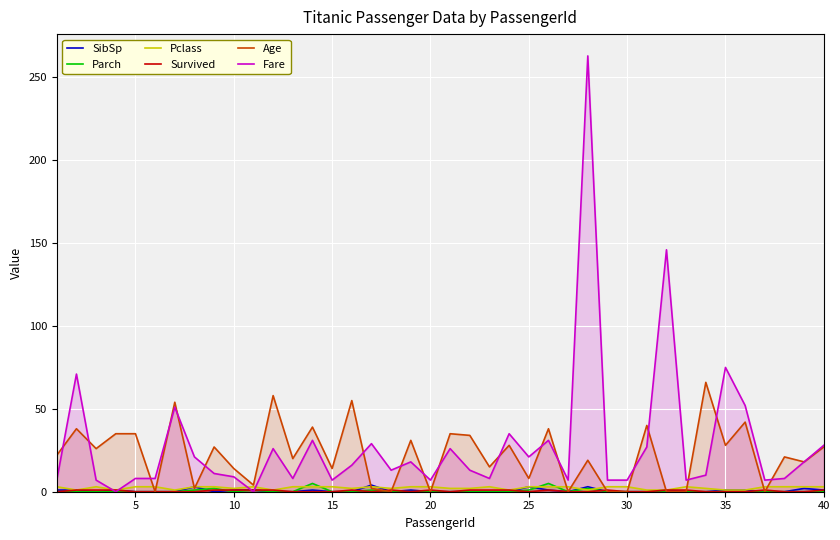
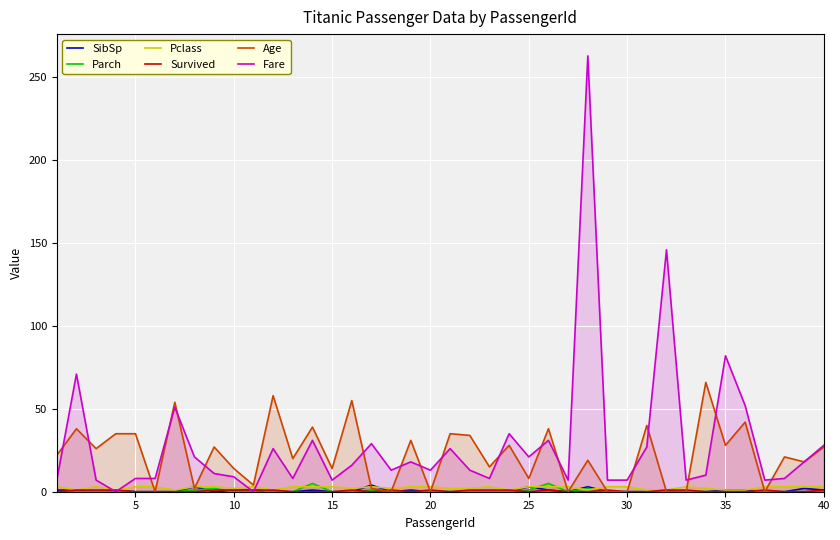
Fare, 20: 7 -> 13
Fare, 35: 75 -> 82
